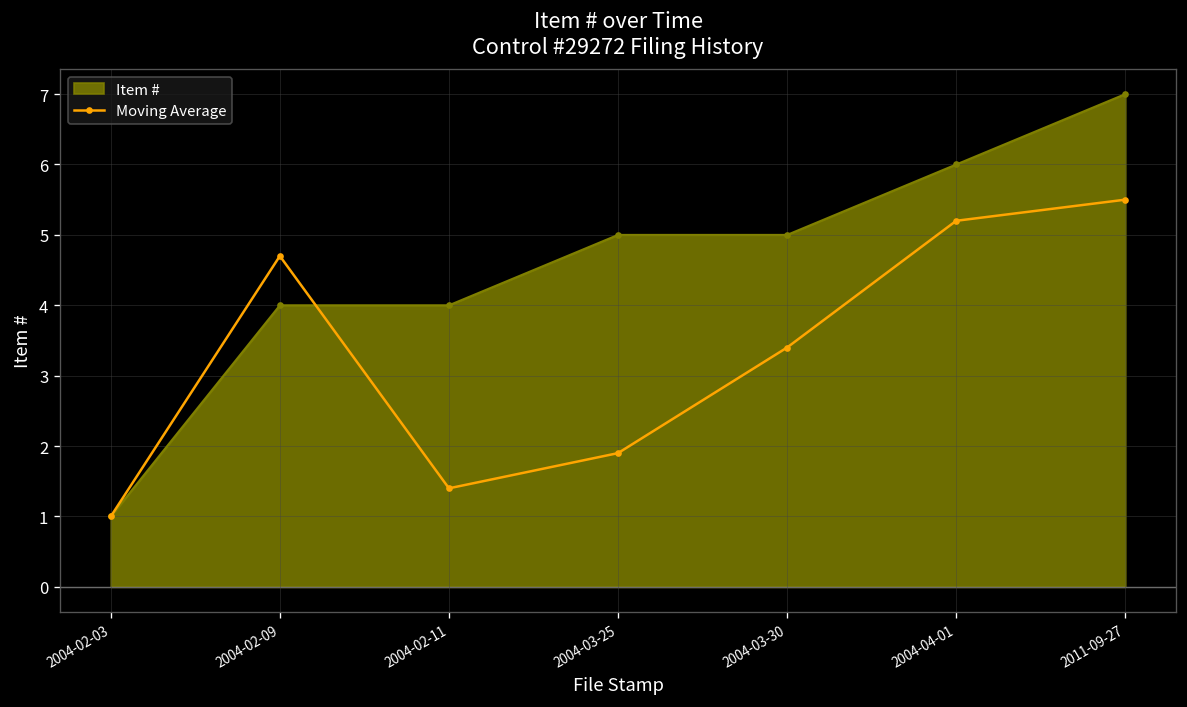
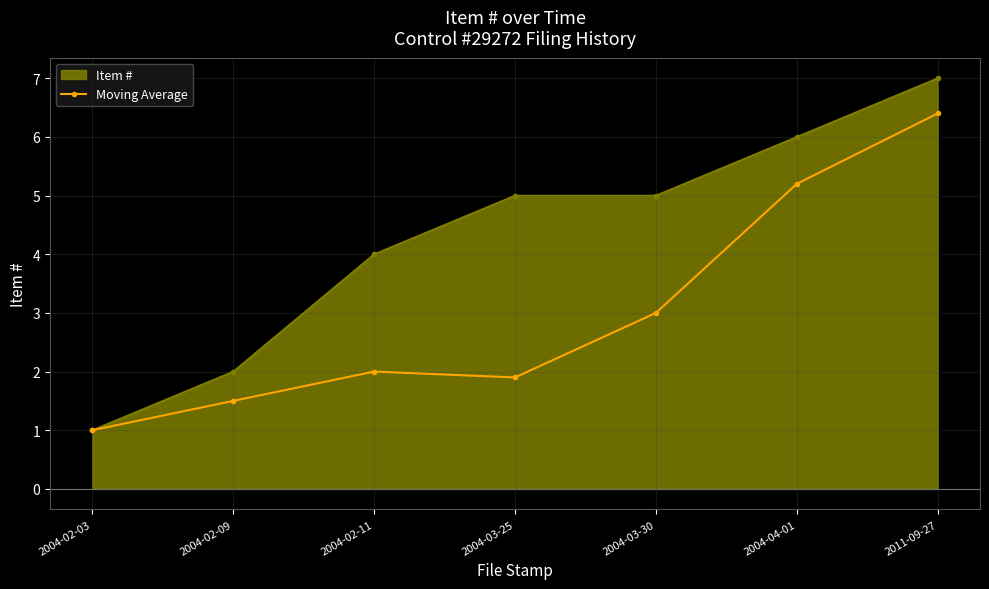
Item #, 2004-02-09: 4 -> 2
Moving Average, 2004-02-09: 4.7 -> 1.5
Moving Average, 2004-02-11: 1.4 -> 2.0
Moving Average, 2004-03-30: 3.4 -> 3.0
Moving Average, 2011-09-27: 5.5 -> 6.4
